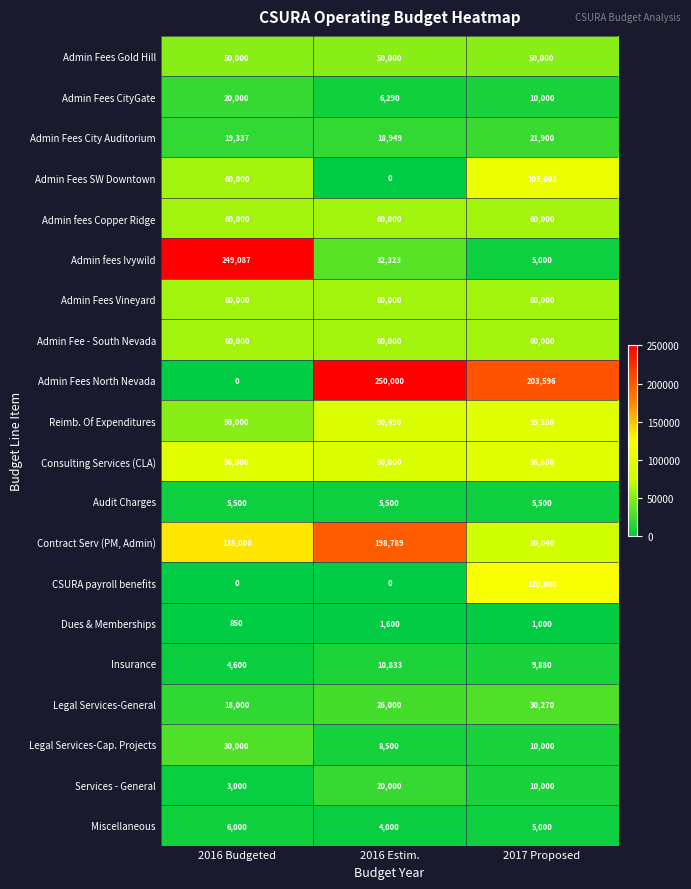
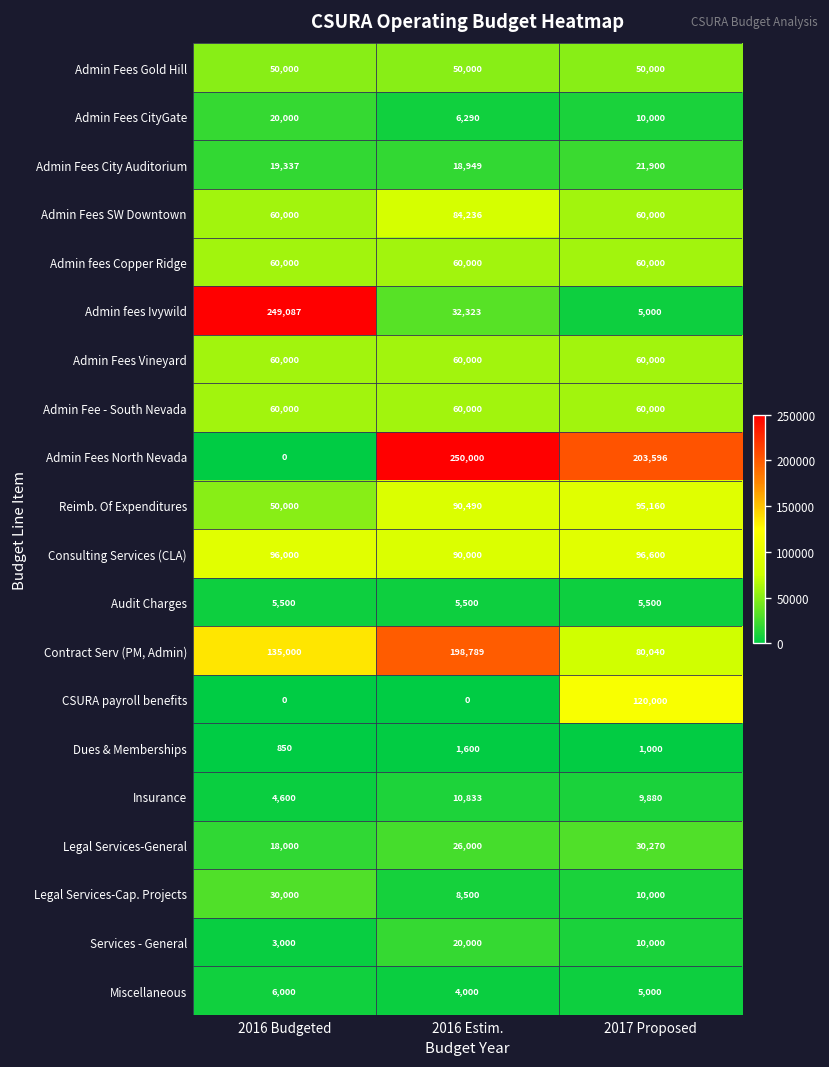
Admin Fees SW Downtown, 2016 Estim.: 0 -> 84,236
Admin Fees SW Downtown, 2017 Proposed: 105,602 -> 60,000
